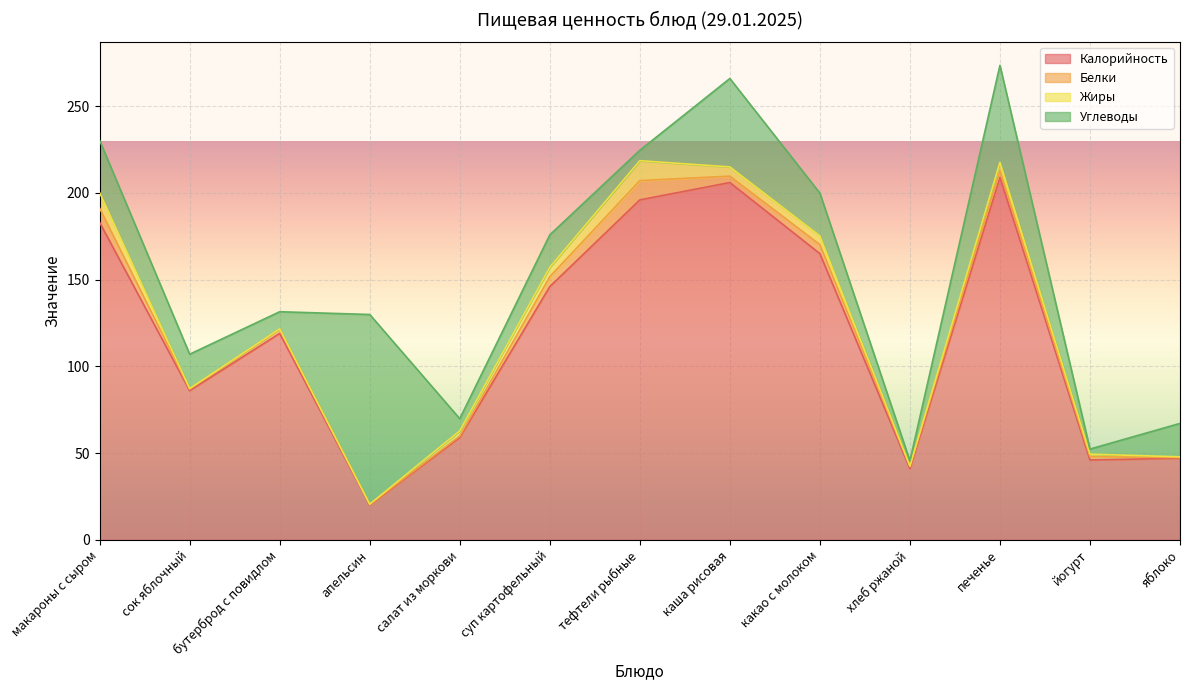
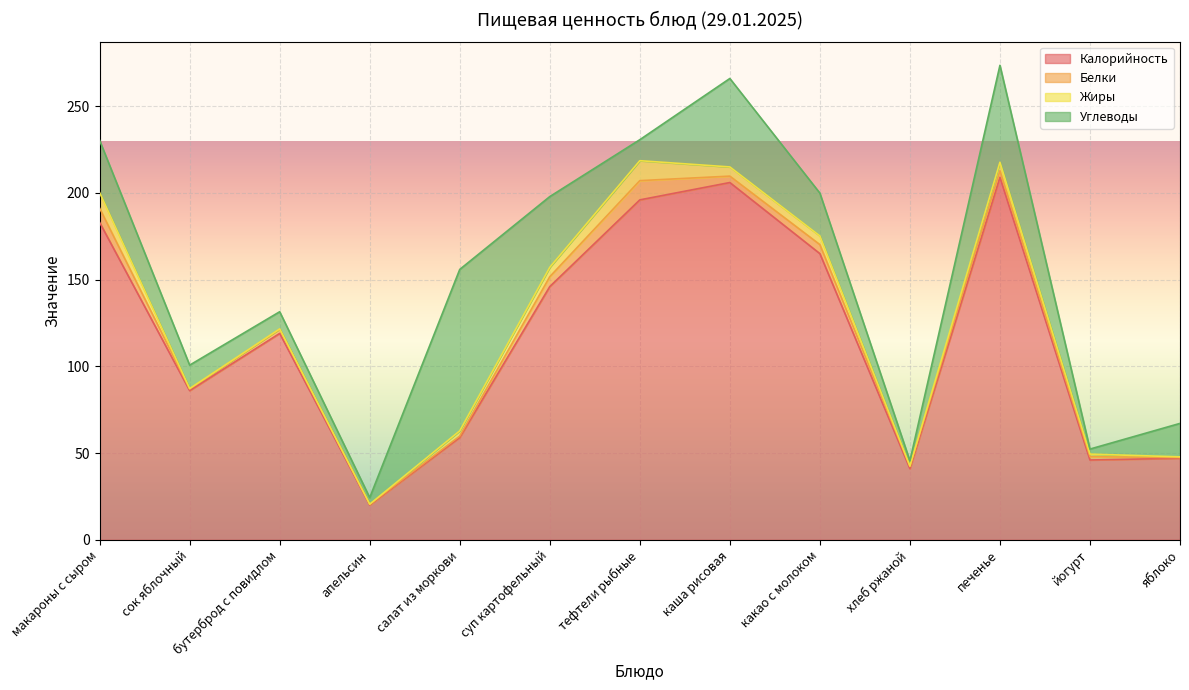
Углеводы, сок яблочный: 20 -> 14
Углеводы, апельсин: 109 -> 4
Углеводы, салат из моркови: 7 -> 93
Углеводы, суп картофельный: 19 -> 41
Углеводы, тефтели рыбные: 6 -> 12
